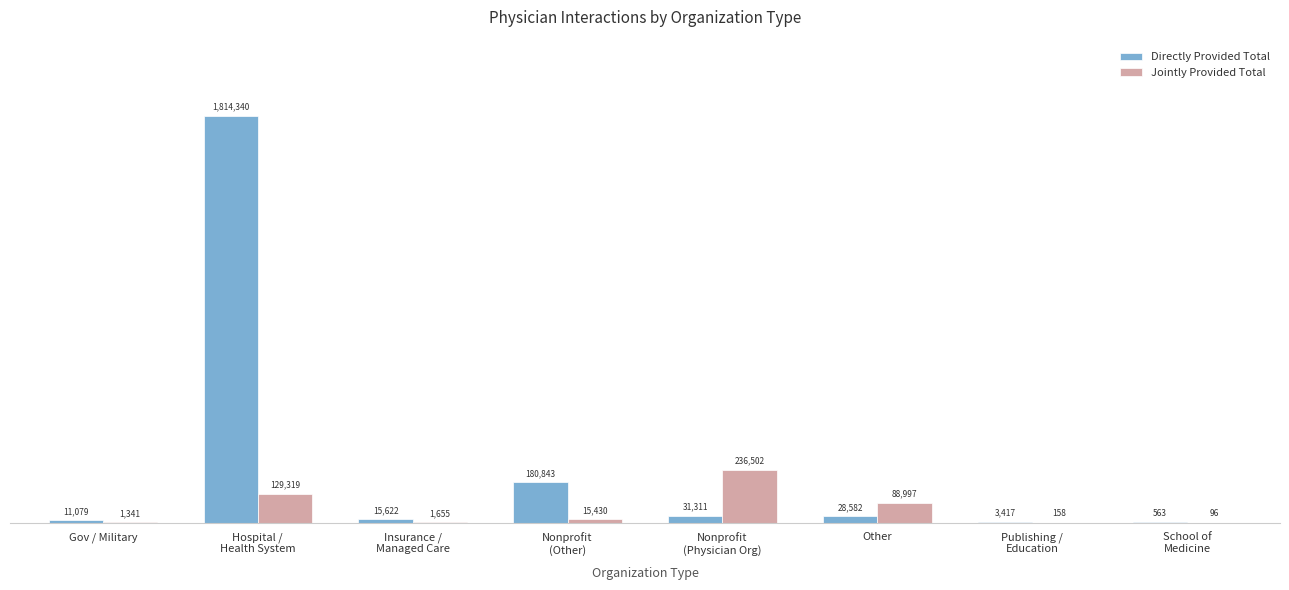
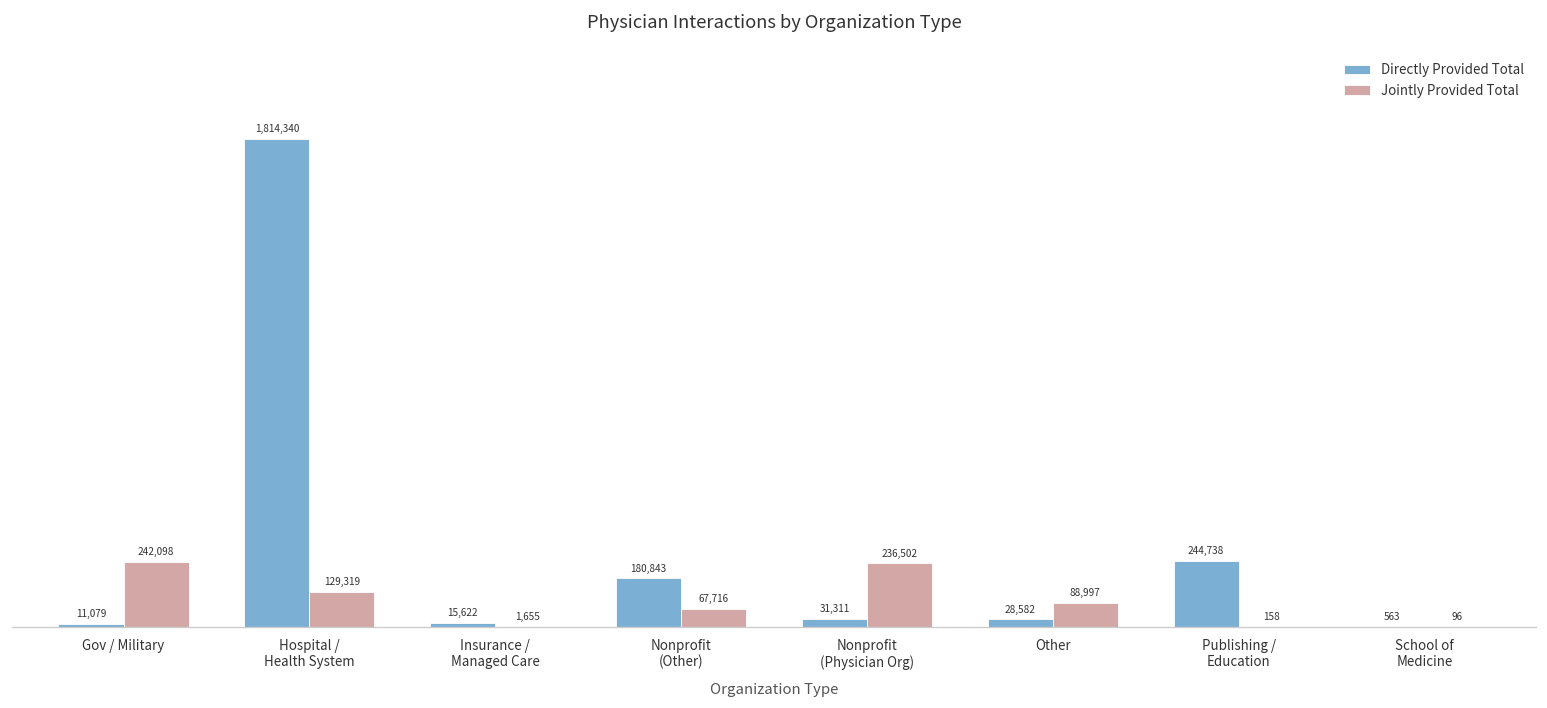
Jointly Provided Total, Gov / Military: 1,341 -> 242,098
Jointly Provided Total, Nonprofit (Other): 15,430 -> 67,716
Directly Provided Total, Publishing / Education: 3,417 -> 244,738
